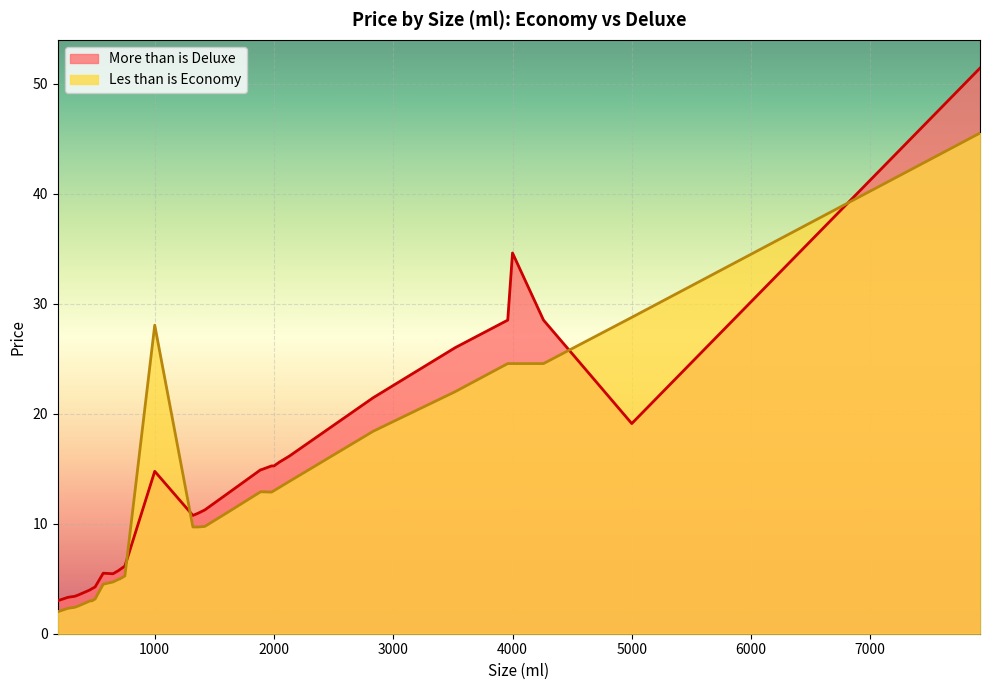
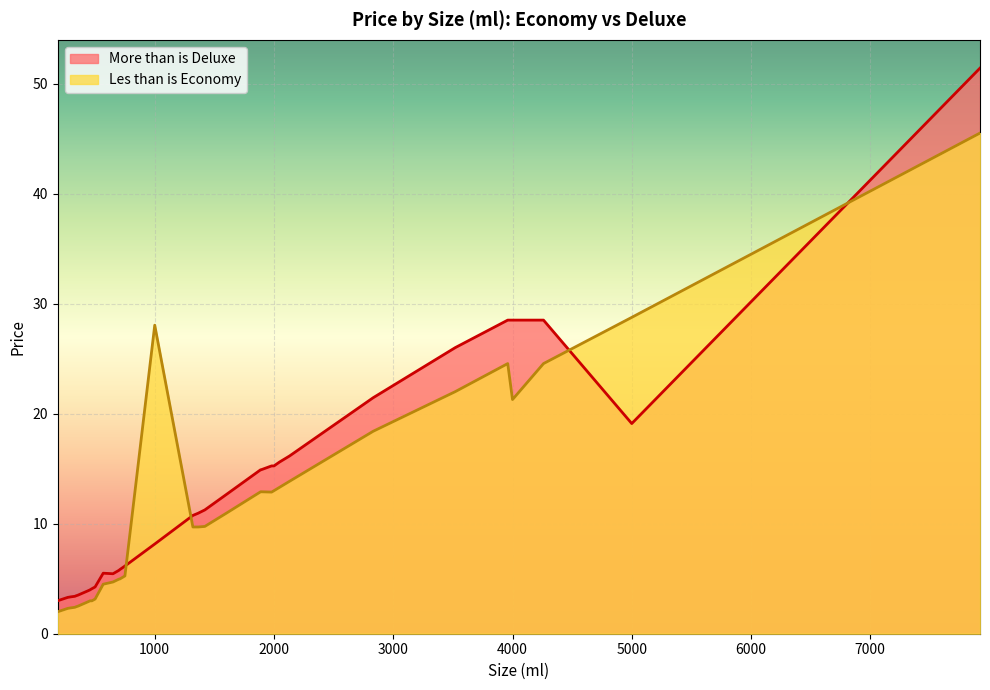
More than is Deluxe, 1000: 14.8 -> 8.2
More than is Deluxe, 4000: 34.6 -> 28.5
Les than is Economy, 4000: 24.6 -> 21.3
